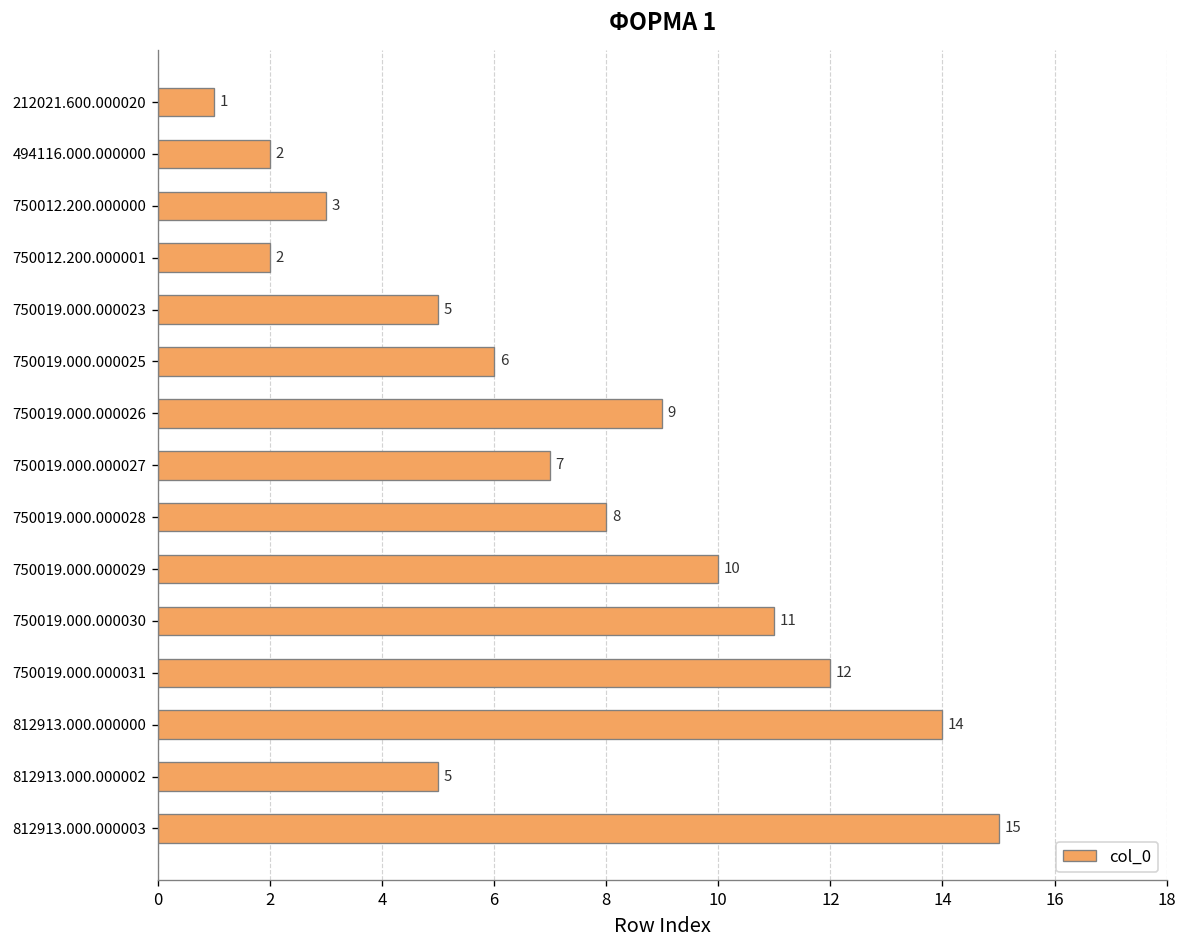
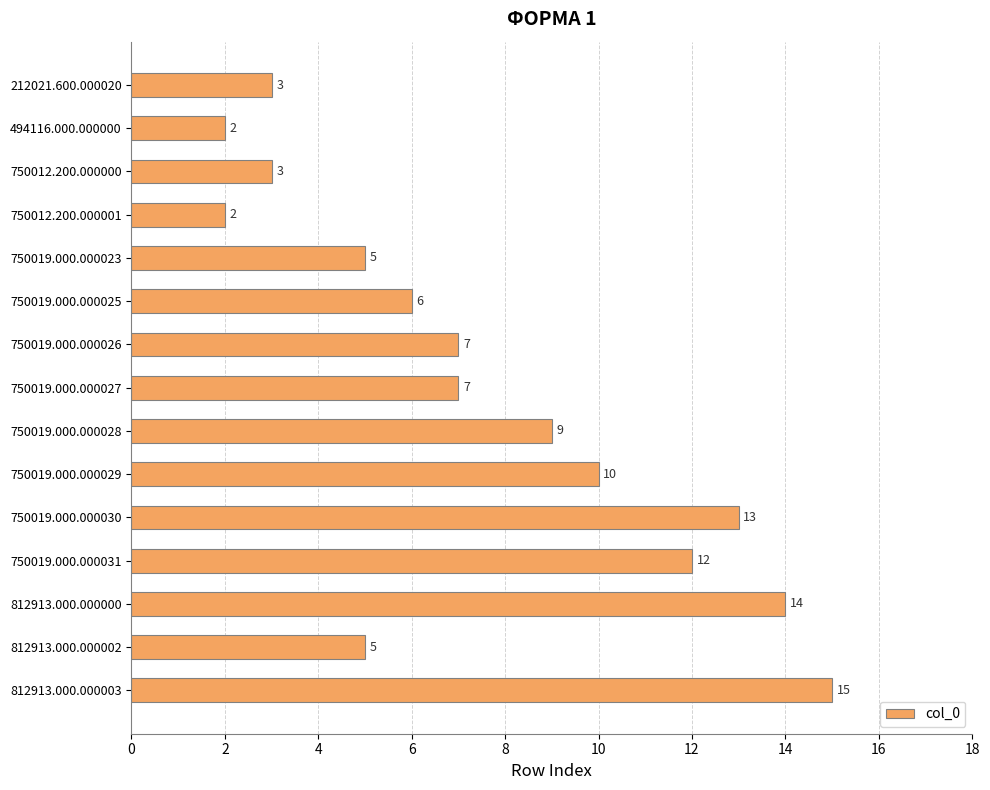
212021.600.000020: 1 -> 3
750019.000.000026: 9 -> 7
750019.000.000028: 8 -> 9
750019.000.000030: 11 -> 13
